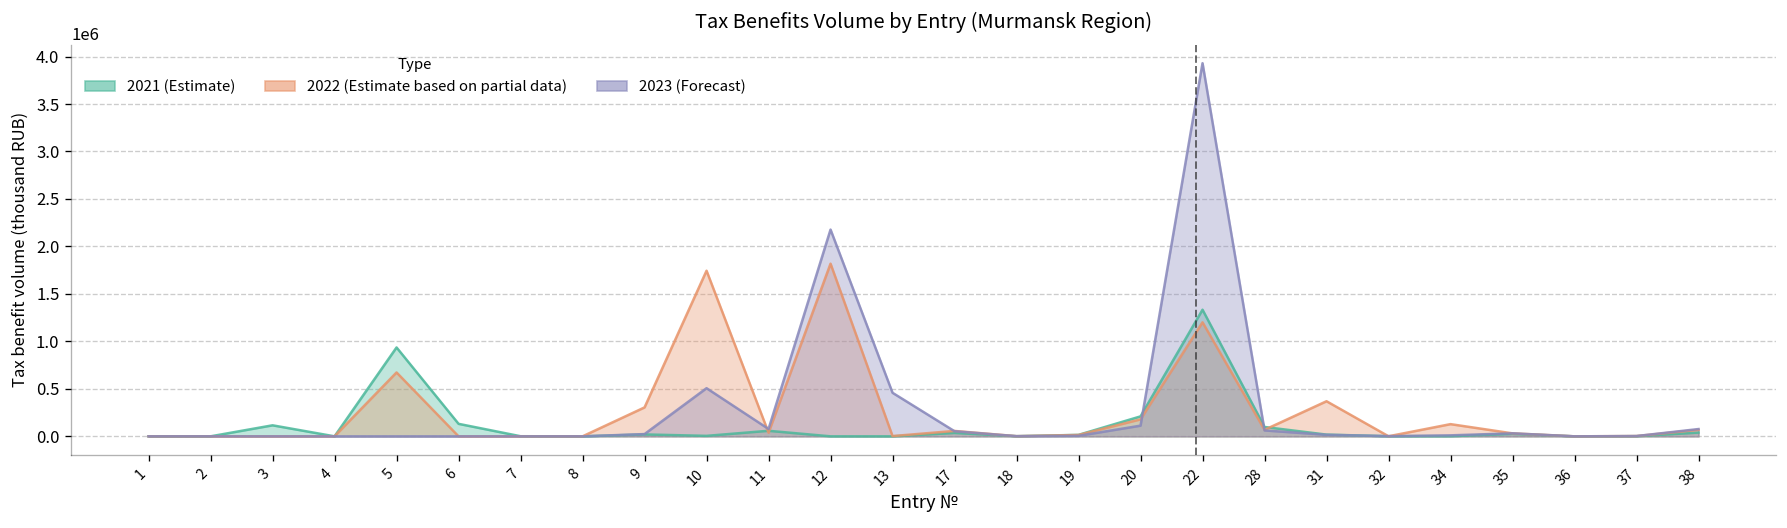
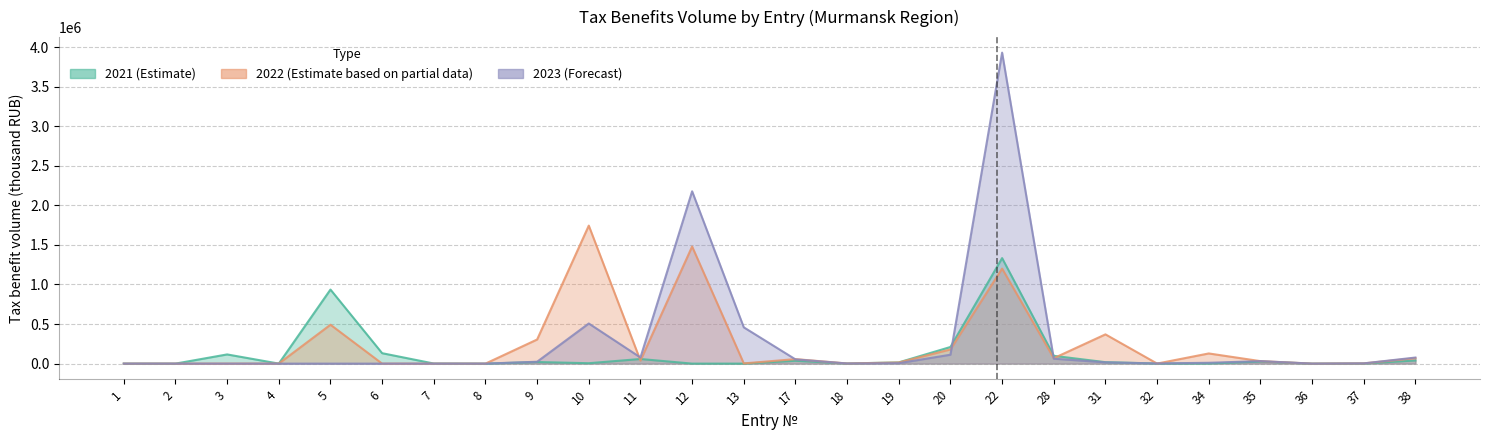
2022 (Estimate based on partial data), 5: 700000 -> 500000
2022 (Estimate based on partial data), 12: 1800000 -> 1500000
